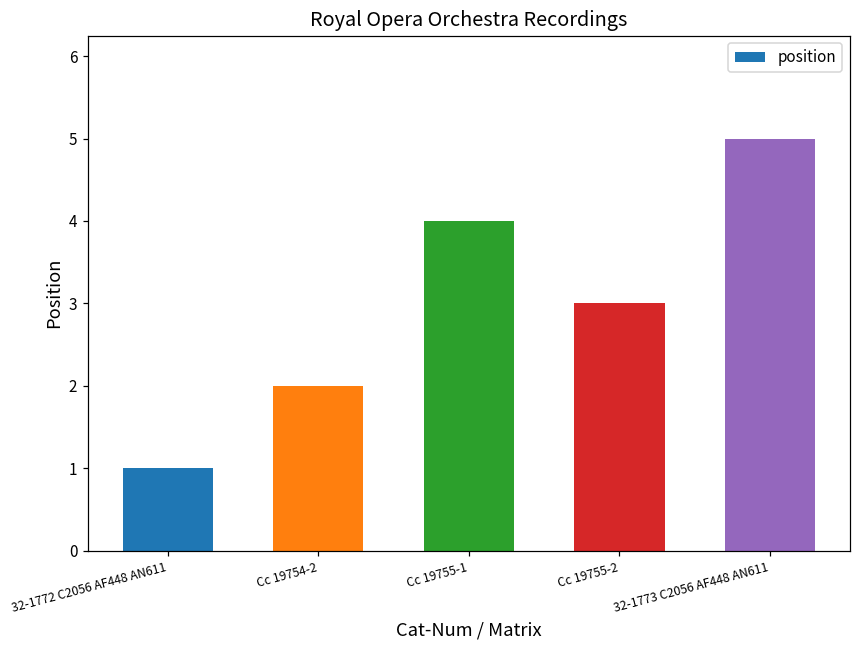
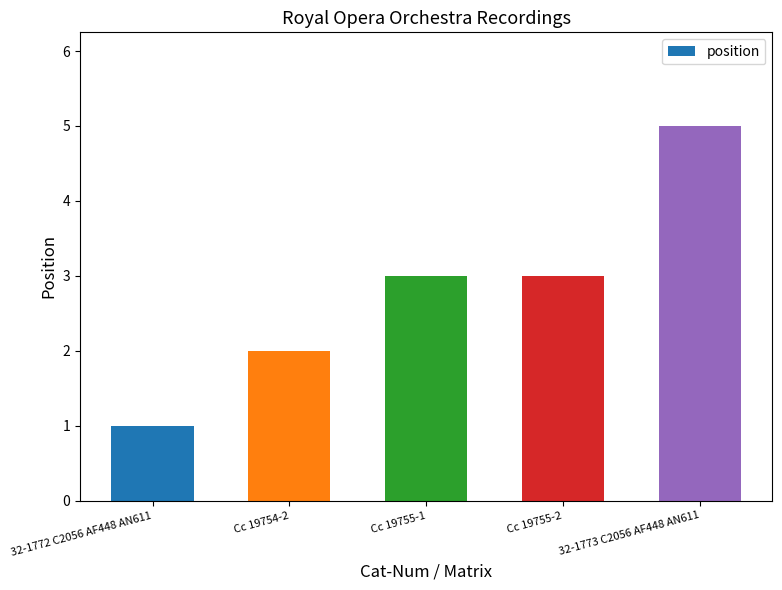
Cc 19755-1: 4 -> 3
